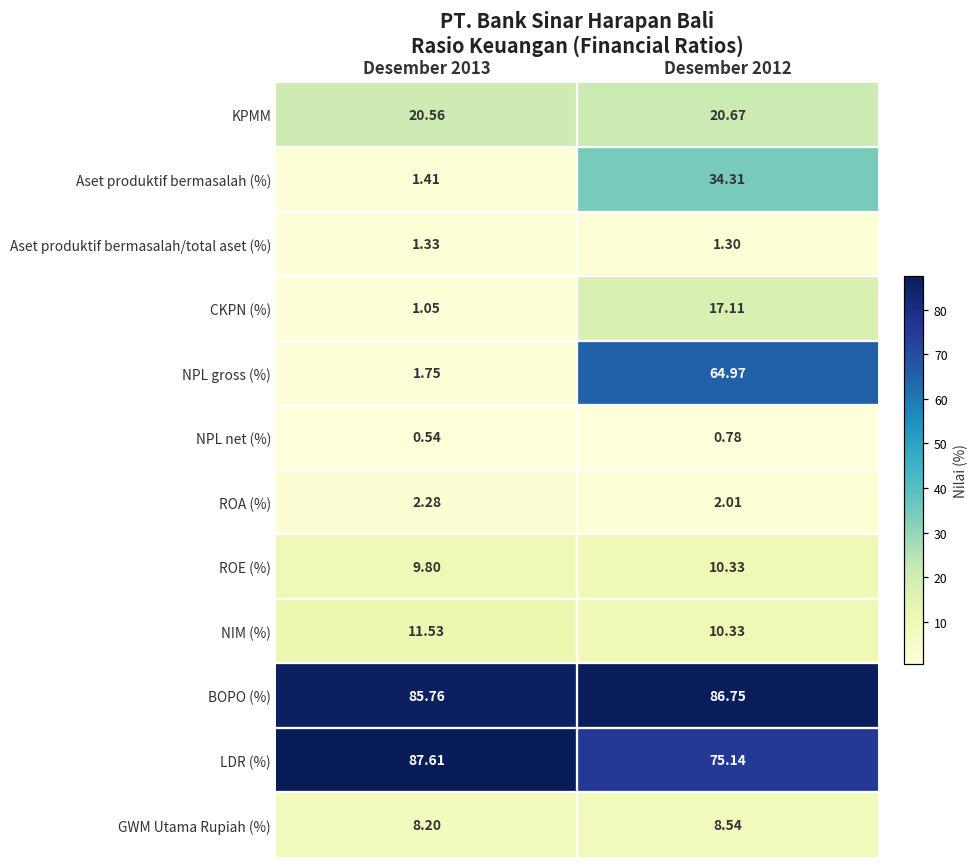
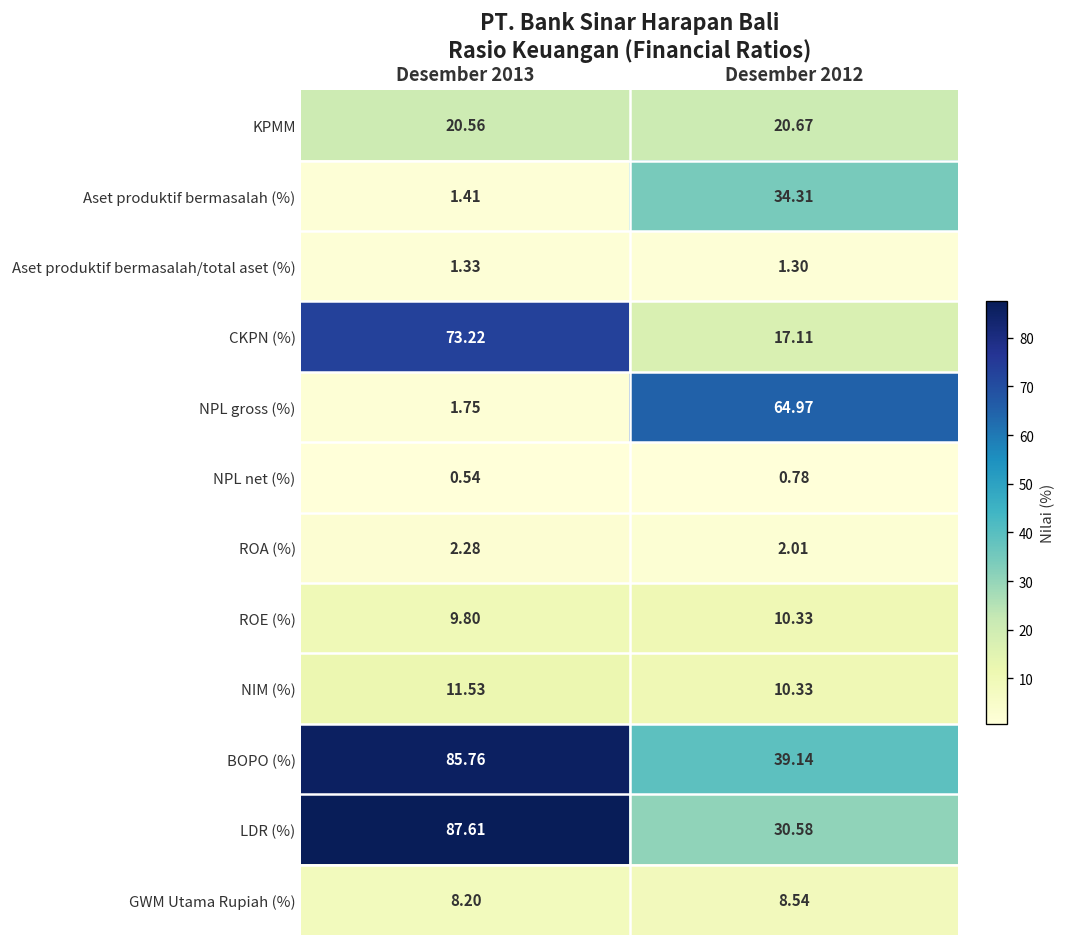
CKPN (%), Desember 2013: 1.05 -> 73.22
BOPO (%), Desember 2012: 86.75 -> 39.14
LDR (%), Desember 2012: 75.14 -> 30.58
